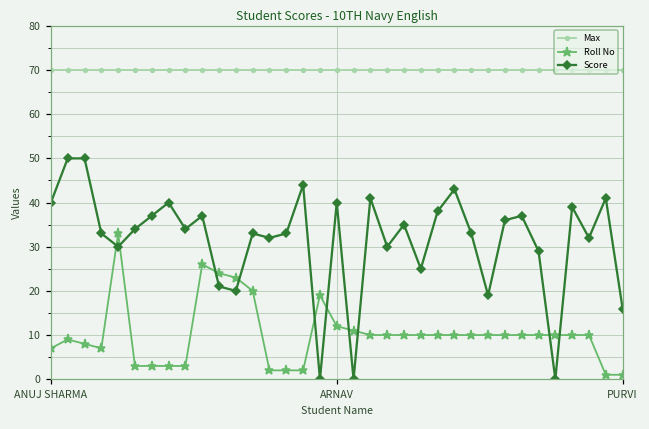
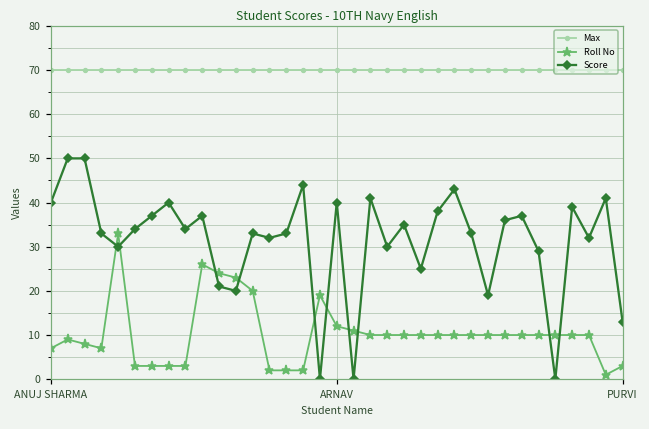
Roll No, PURVI: 1 -> 3
Score, PURVI: 16 -> 13
